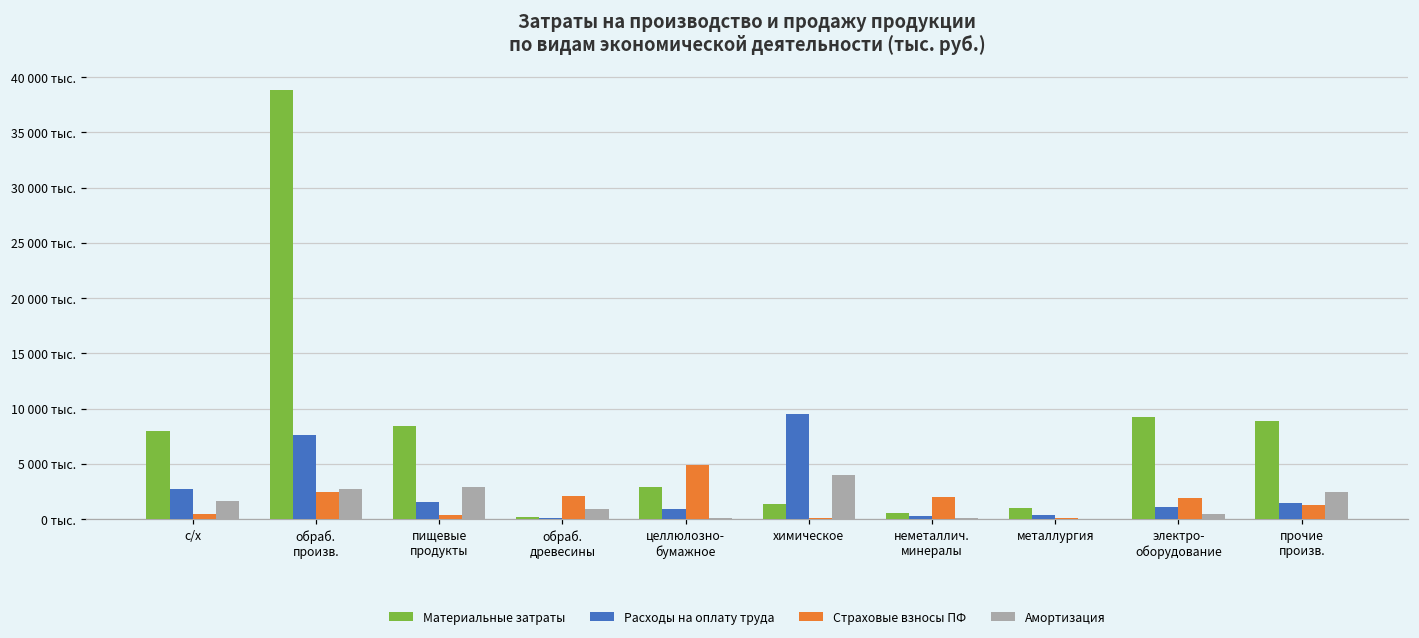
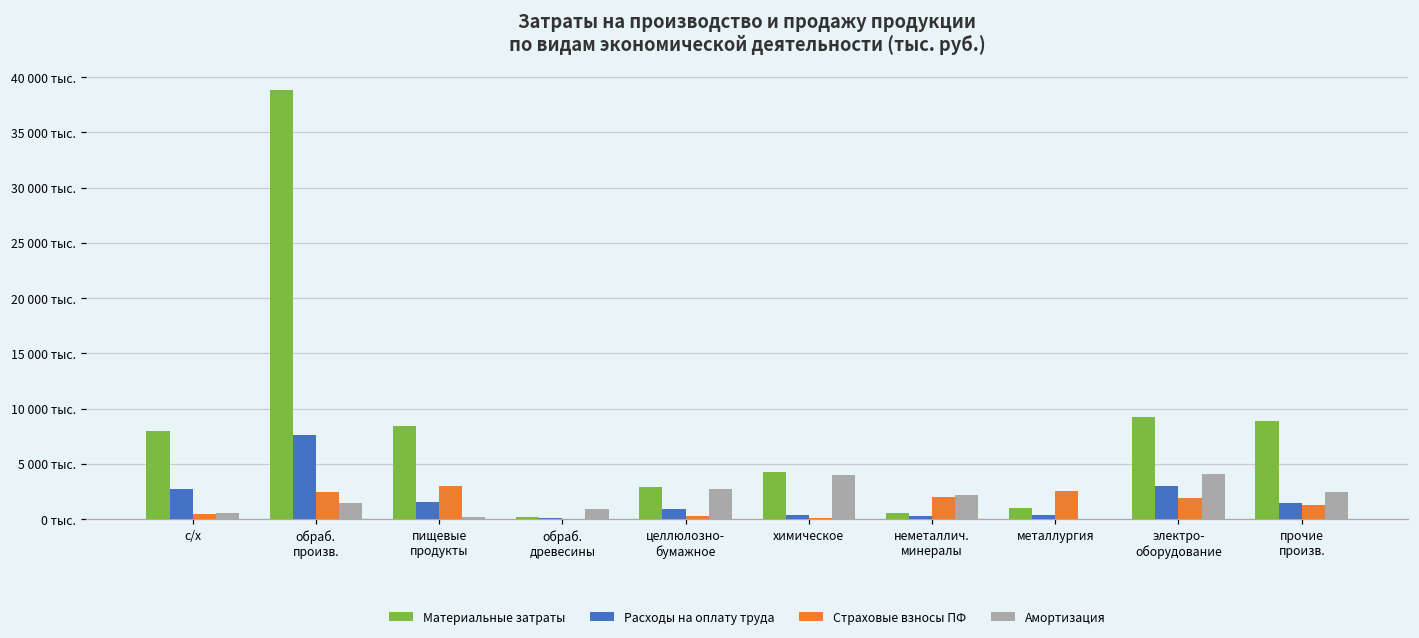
Амортизация, с/х: 1600 тыс. -> 500 тыс.
Амортизация, обраб. произв.: 2700 тыс. -> 1400 тыс.
Страховые взносы ПФ, пищевые продукты: 400 тыс. -> 3000 тыс.
Амортизация, пищевые продукты: 2900 тыс. -> 200 тыс.
Страховые взносы ПФ, обраб. древесины: 2100 тыс. -> 0 тыс.
Страховые взносы ПФ, целлюлозно- бумажное: 4900 тыс. -> 200 тыс.
Амортизация, целлюлозно- бумажное: 100 тыс. -> 2700 тыс.
Материальные затраты, химическое: 1300 тыс. -> 4300 тыс.
Расходы на оплату труда, химическое: 9500 тыс. -> 300 тыс.
Амортизация, неметаллич. минералы: 100 тыс. -> 2200 тыс.
Страховые взносы ПФ, металлургия: 100 тыс. -> 2600 тыс.
Расходы на оплату труда, электро- оборудование: 1100 тыс. -> 3000 тыс.
Амортизация, электро- оборудование: 400 тыс. -> 4000 тыс.
